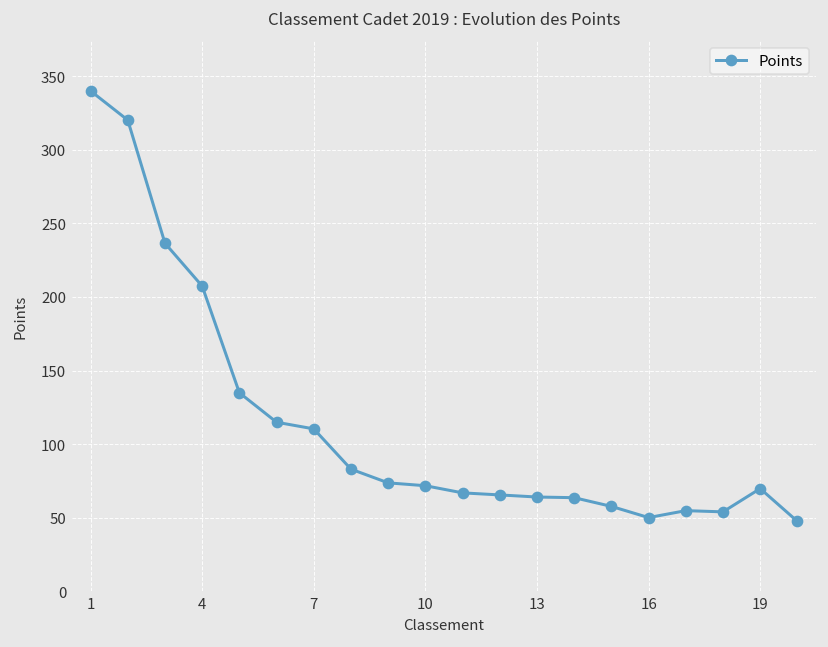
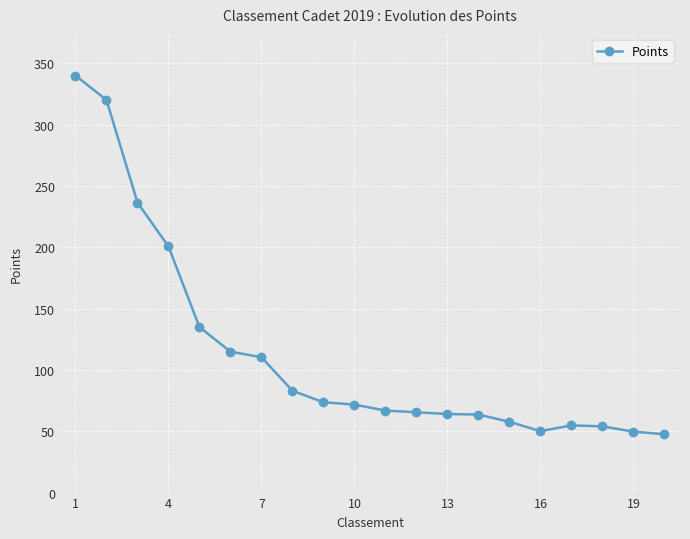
4: 207 -> 201
19: 70 -> 50
